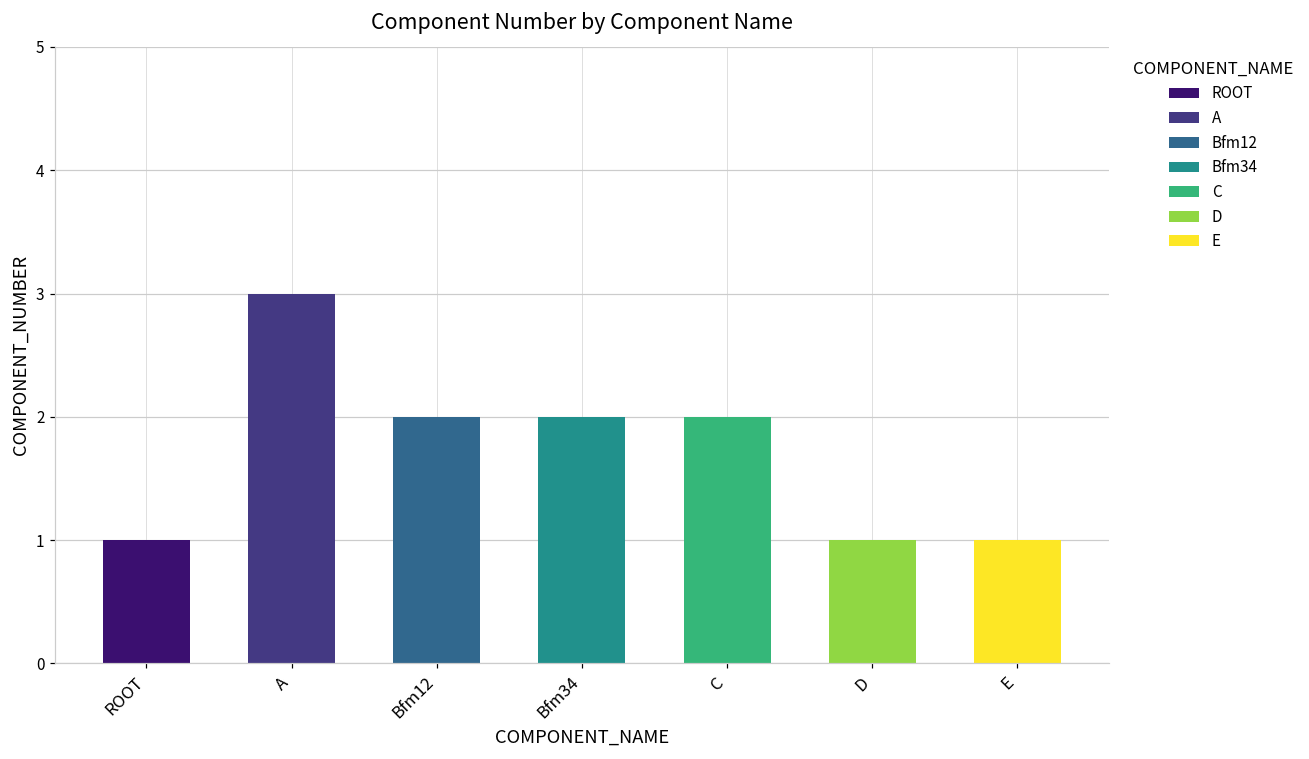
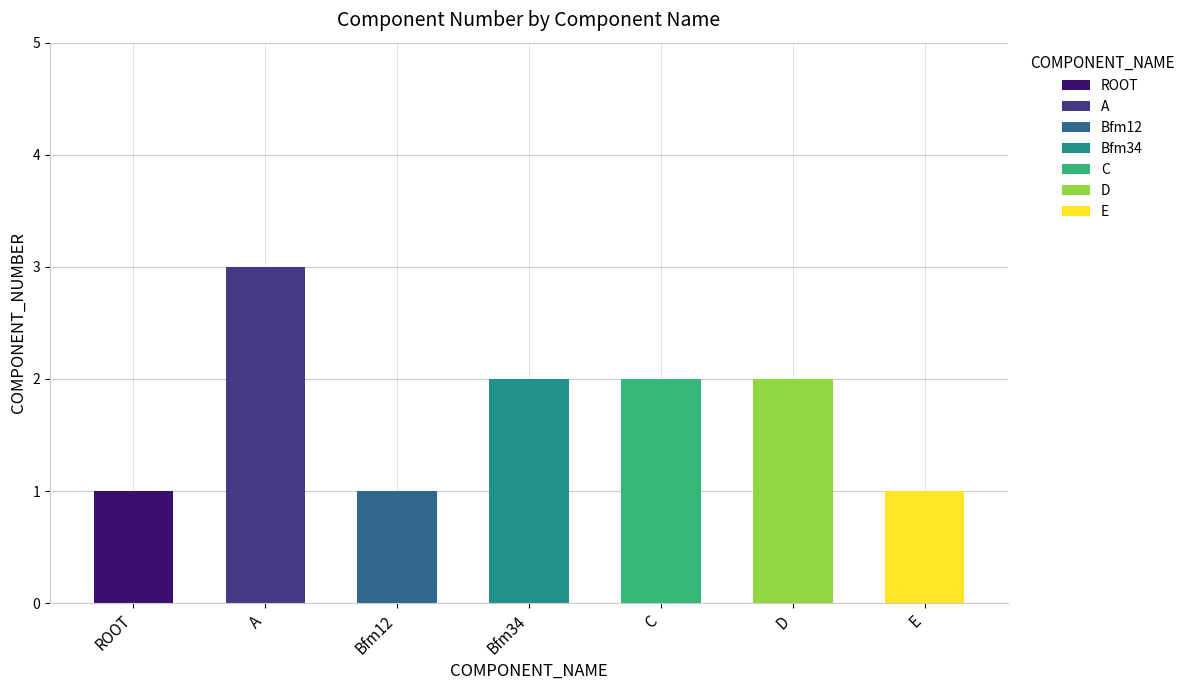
Bfm12: 2 -> 1
D: 1 -> 2
